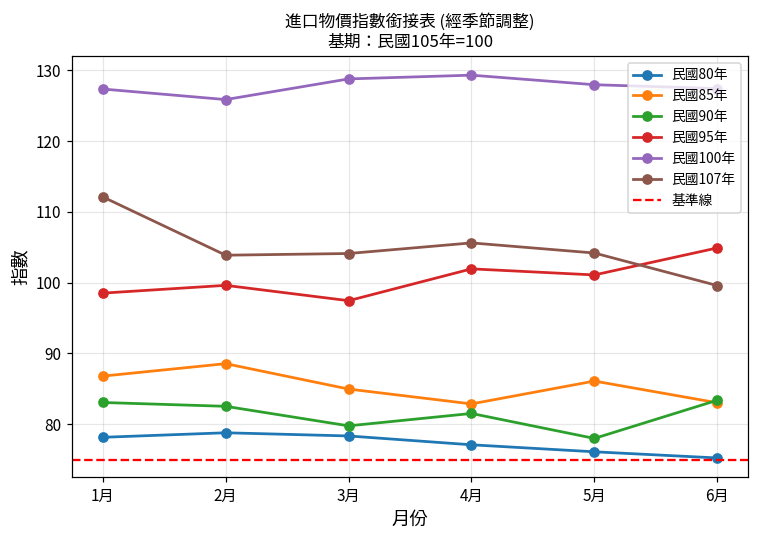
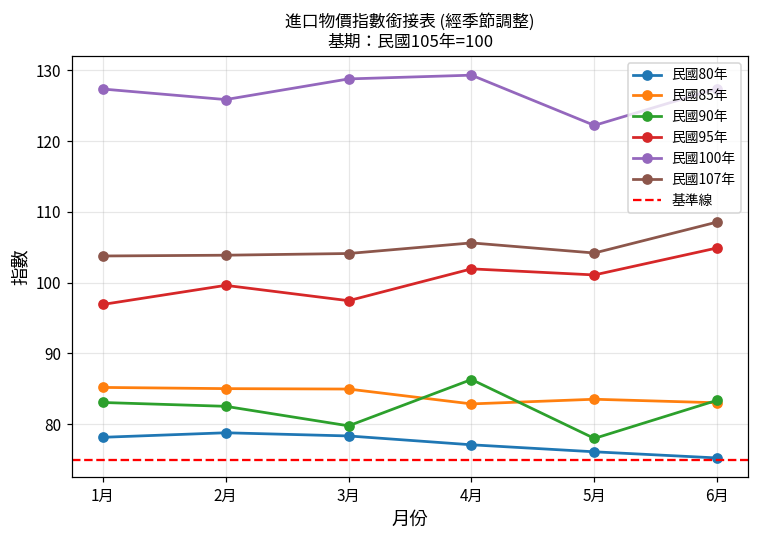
民國85年, 1月: 87 -> 85
民國95年, 1月: 99 -> 97
民國107年, 1月: 112 -> 104
民國85年, 2月: 89 -> 85
民國90年, 4月: 82 -> 86
民國85年, 5月: 86 -> 84
民國100年, 5月: 128 -> 122
民國107年, 6月: 100 -> 109
